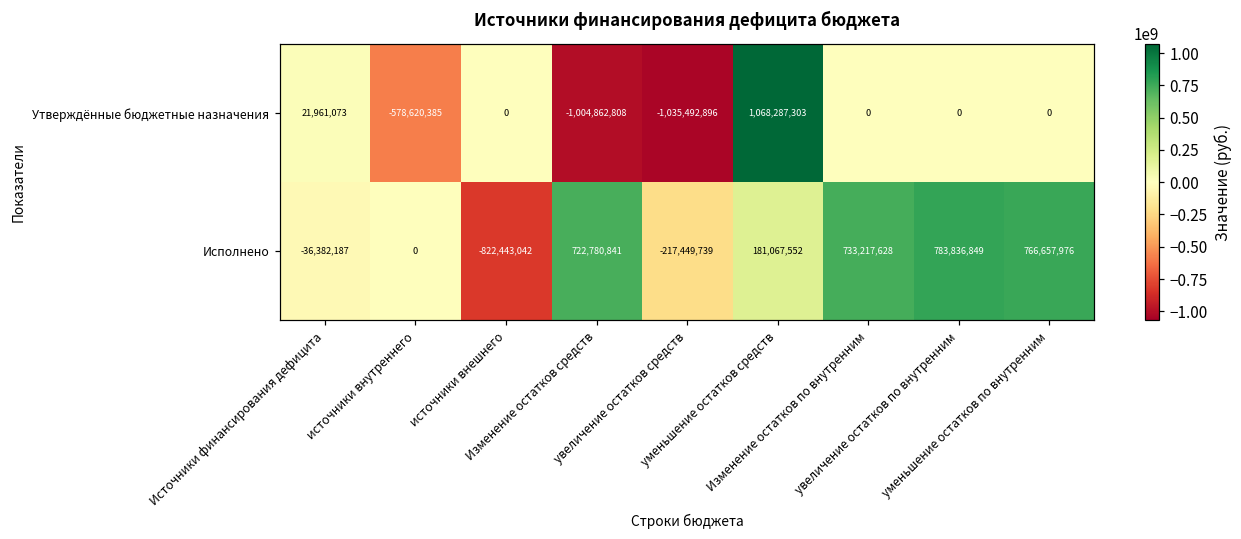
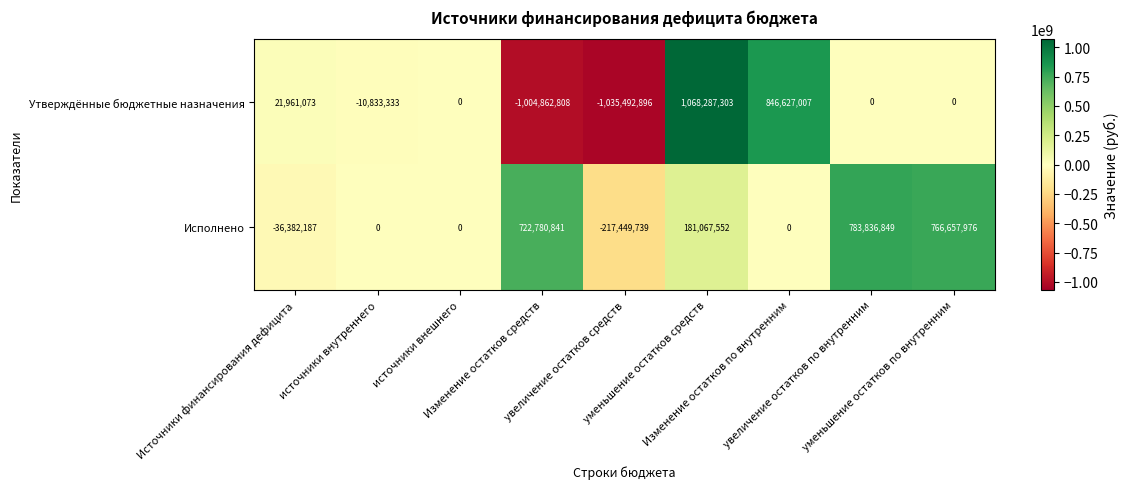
Утверждённые бюджетные назначения, источники внутреннего: -578,620,385 -> -10,833,333
Утверждённые бюджетные назначения, Изменение остатков по внутренним: 0 -> 846,627,007
Исполнено, источники внешнего: -822,443,042 -> 0
Исполнено, Изменение остатков по внутренним: 733,217,628 -> 0
